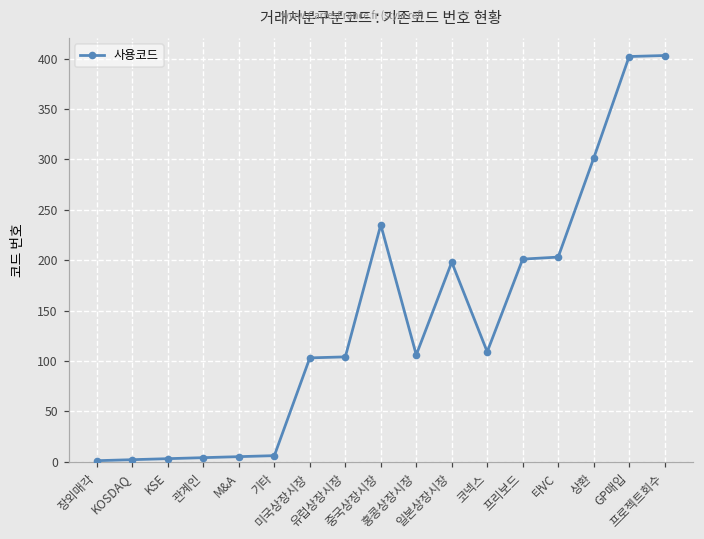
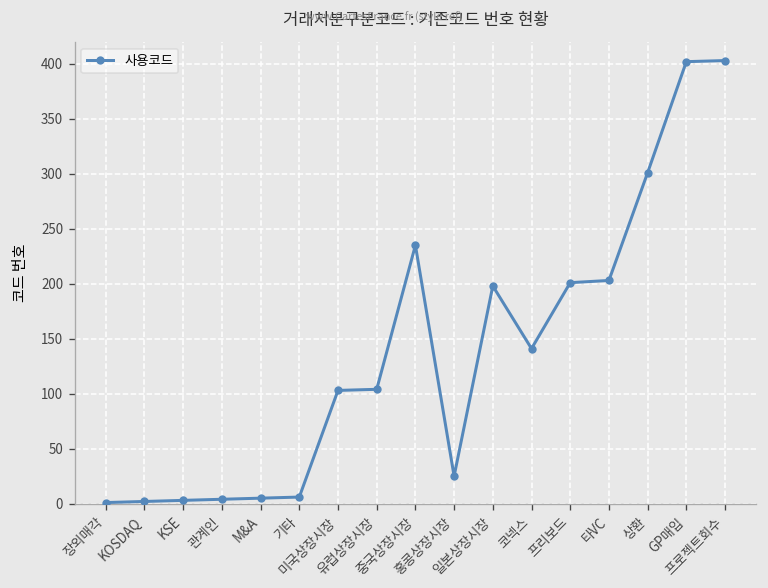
홍콩상장시장: 110 -> 30
코넥스: 110 -> 140
